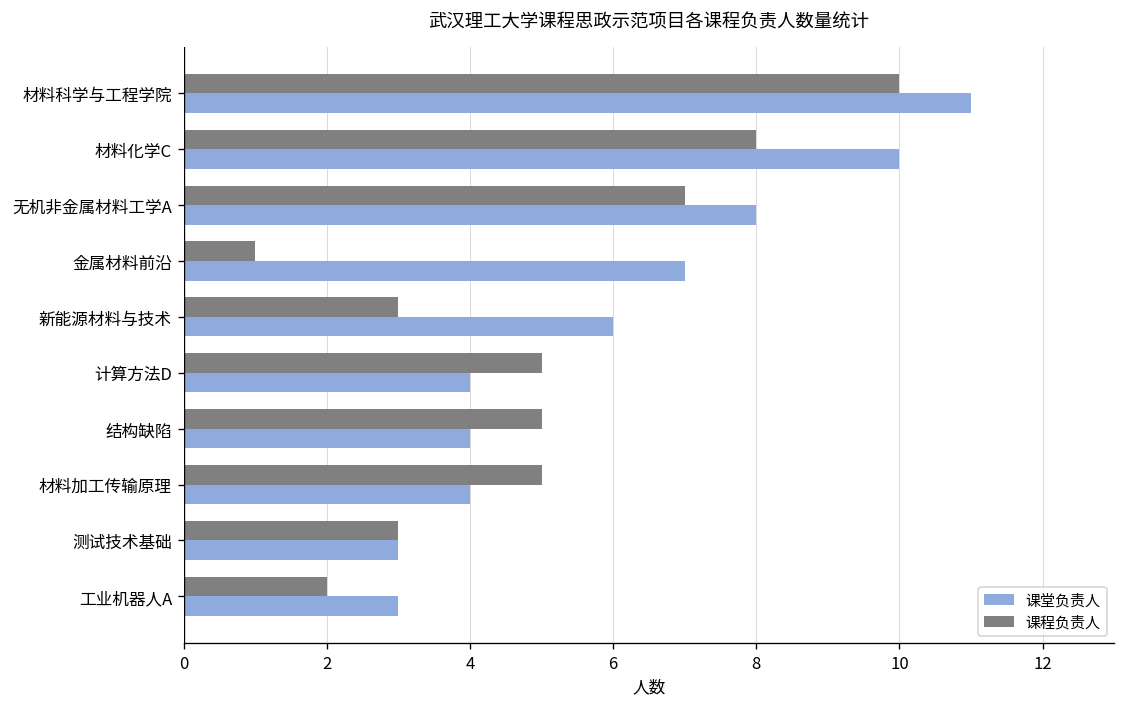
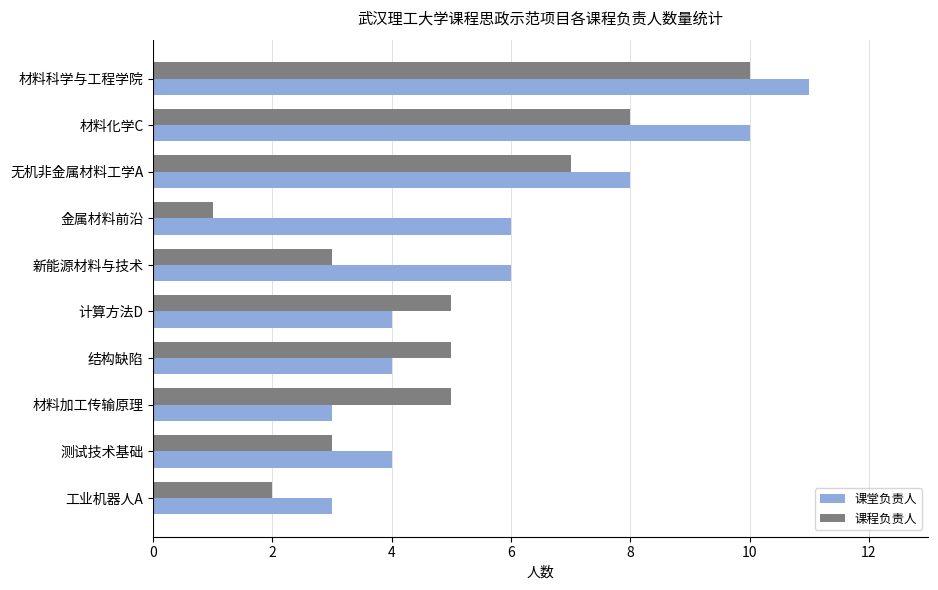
课堂负责人, 金属材料前沿: 7 -> 6
课堂负责人, 材料加工传输原理: 4 -> 3
课堂负责人, 测试技术基础: 3 -> 4
